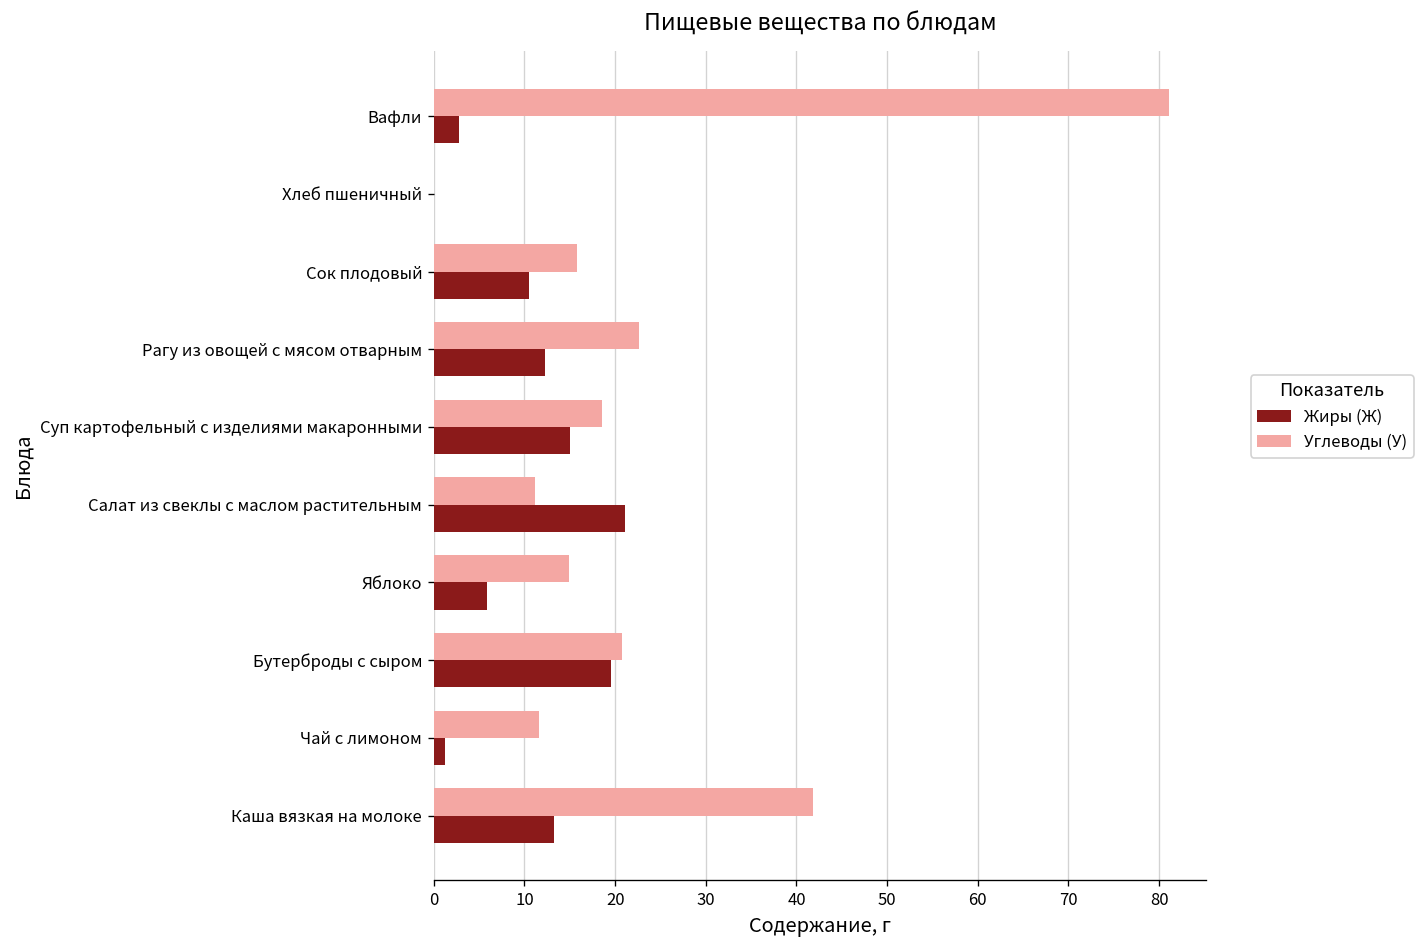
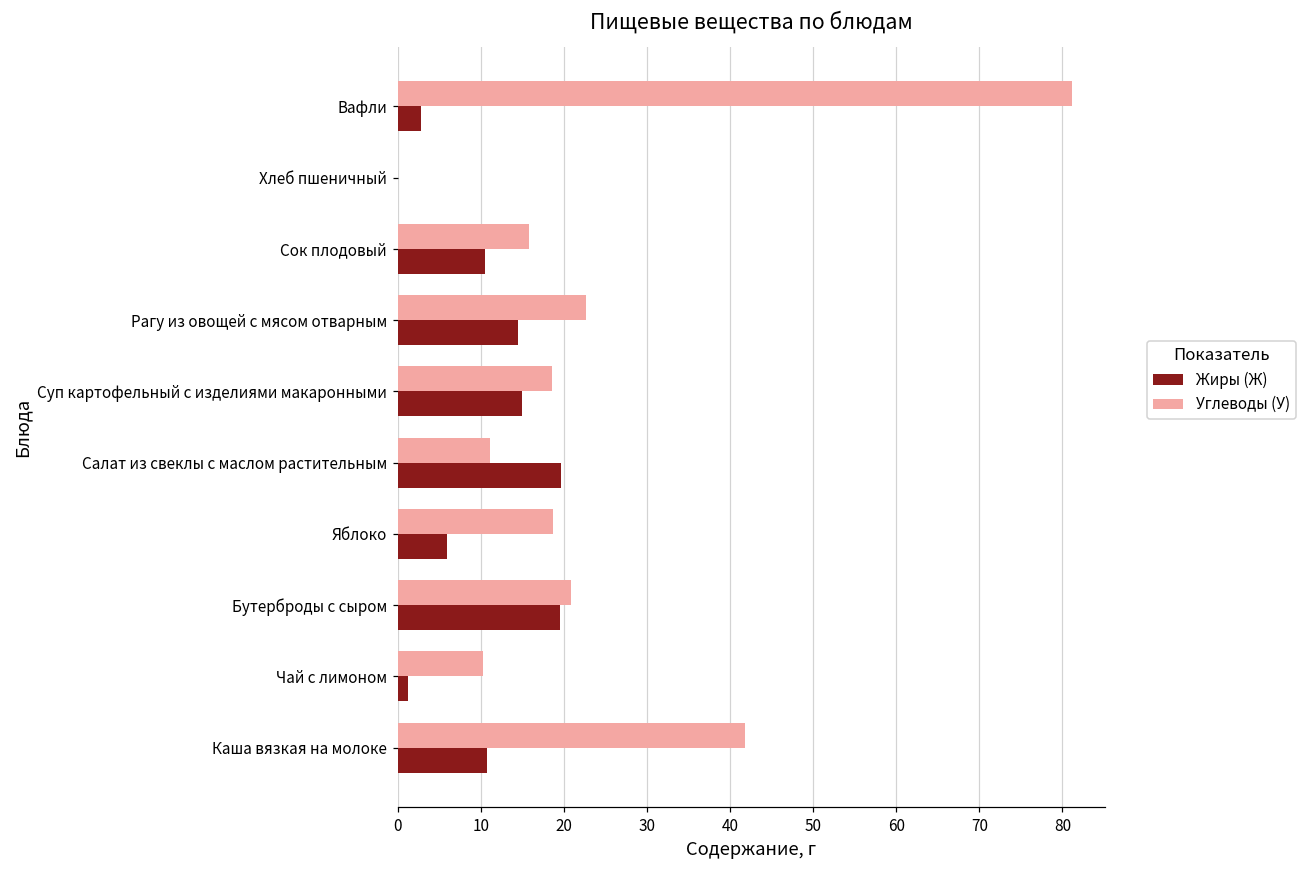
Жиры (Ж), Рагу из овощей с мясом отварным: 12 -> 15
Жиры (Ж), Салат из свеклы с маслом растительным: 21 -> 20
Углеводы (У), Яблоко: 15 -> 19
Углеводы (У), Чай с лимоном: 12 -> 10
Жиры (Ж), Каша вязкая на молоке: 13 -> 11
